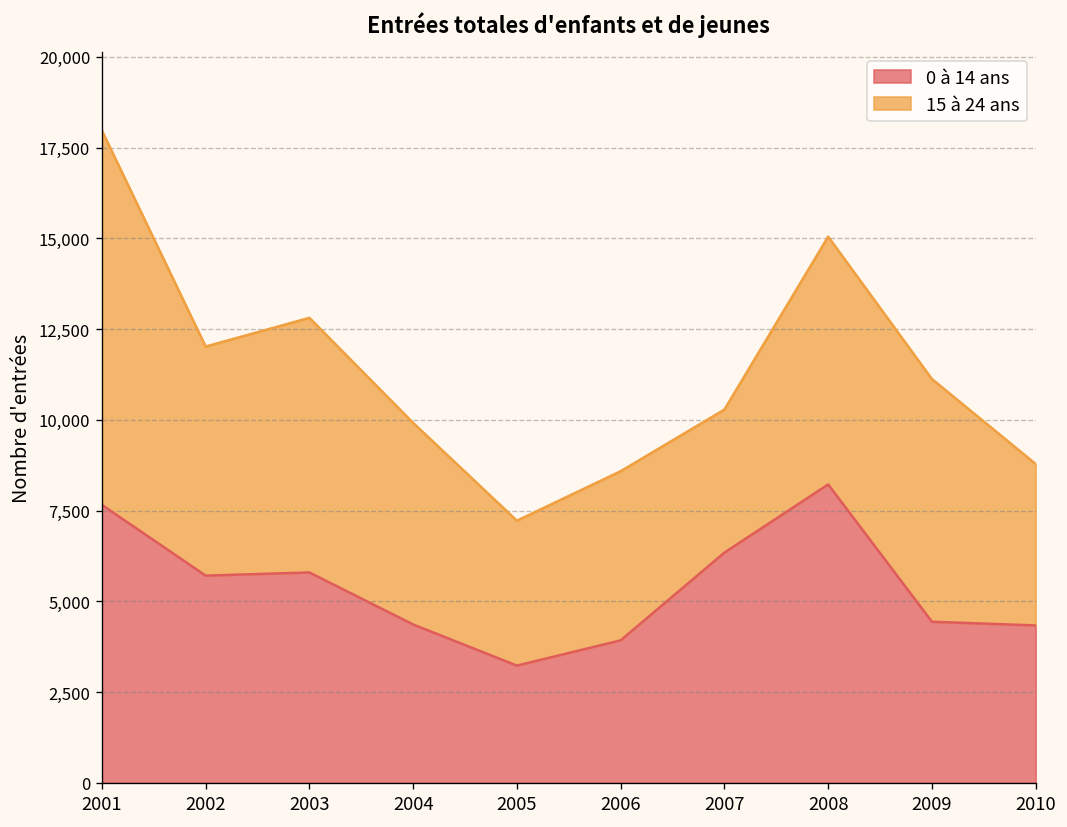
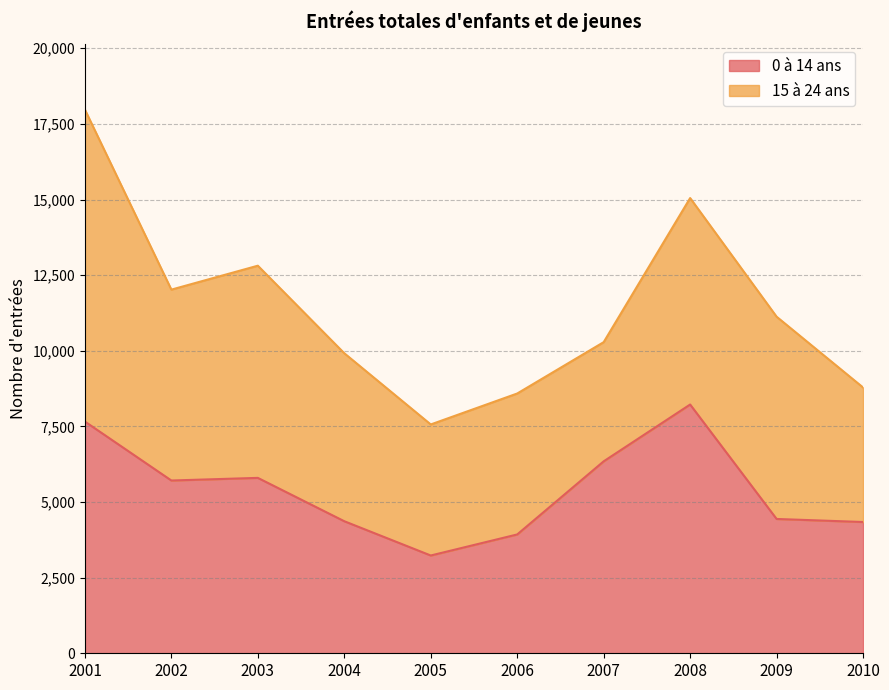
15 à 24 ans, 2005: 4,000 -> 4,300
